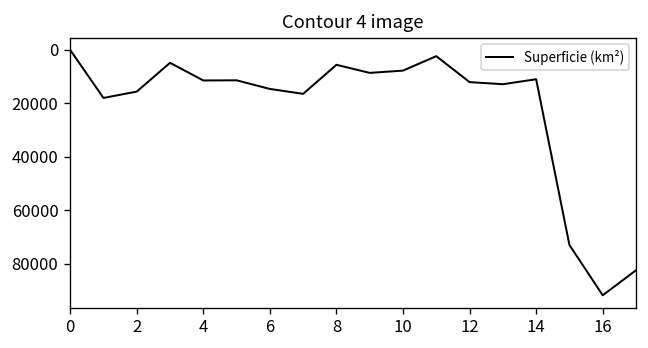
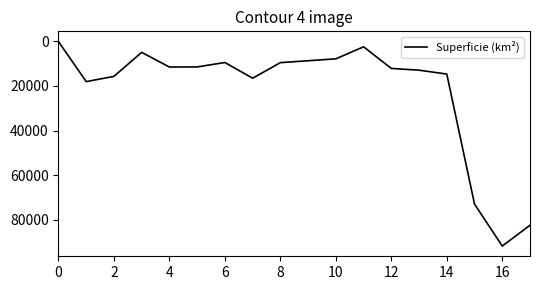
6: 15000 -> 9000
8: 6000 -> 10000
14: 11000 -> 15000
